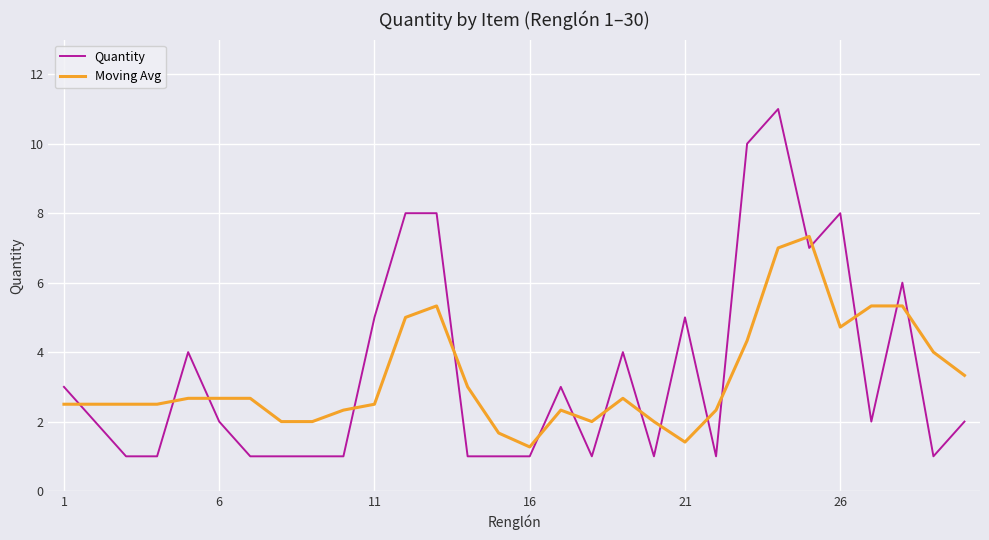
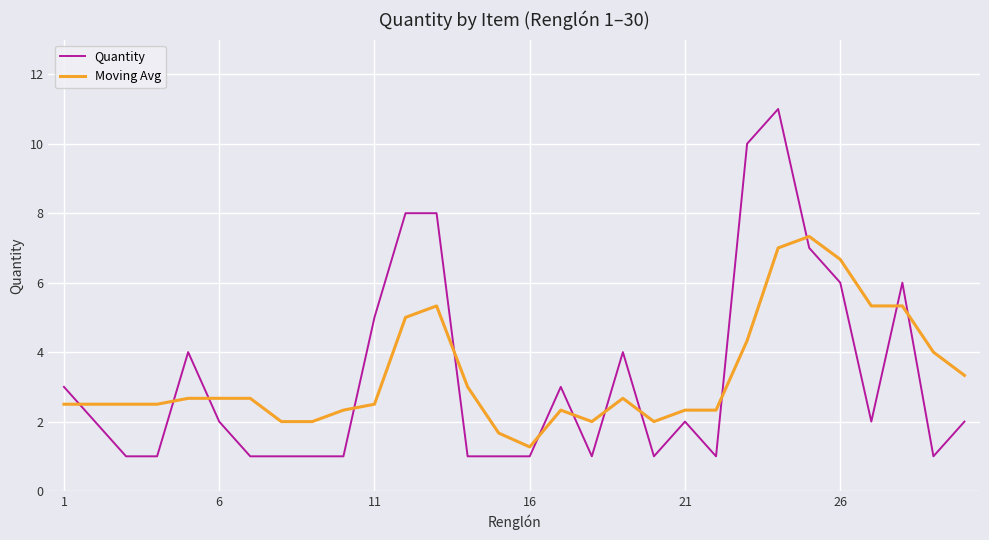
Quantity, 21: 5 -> 2
Moving Avg, 21: 1.4 -> 2.3
Quantity, 26: 8 -> 6
Moving Avg, 26: 4.7 -> 6.7
